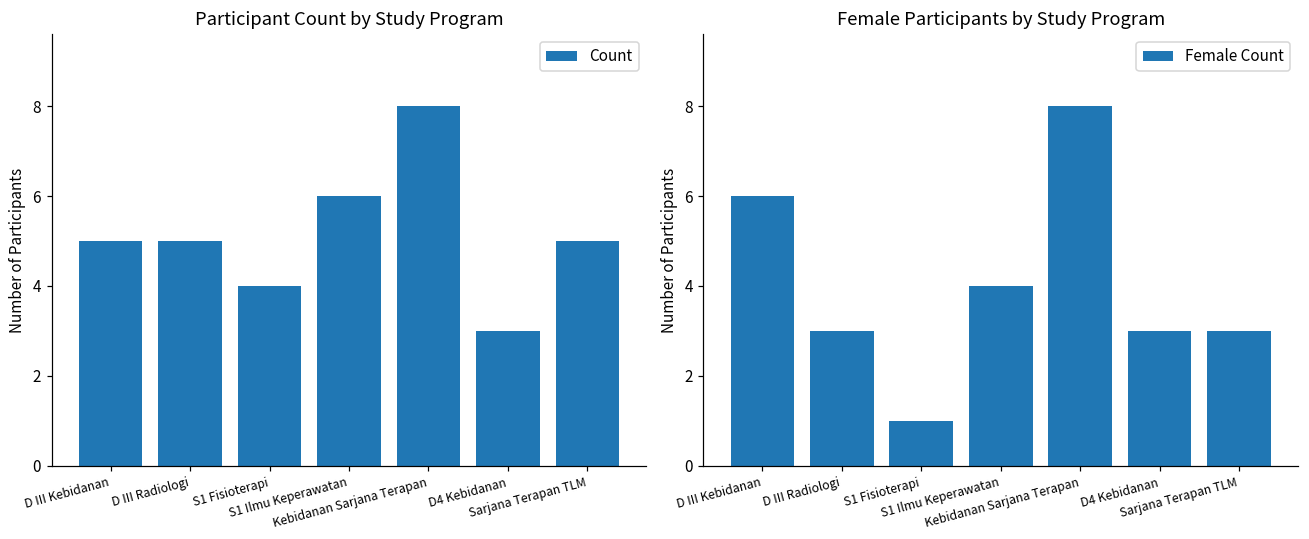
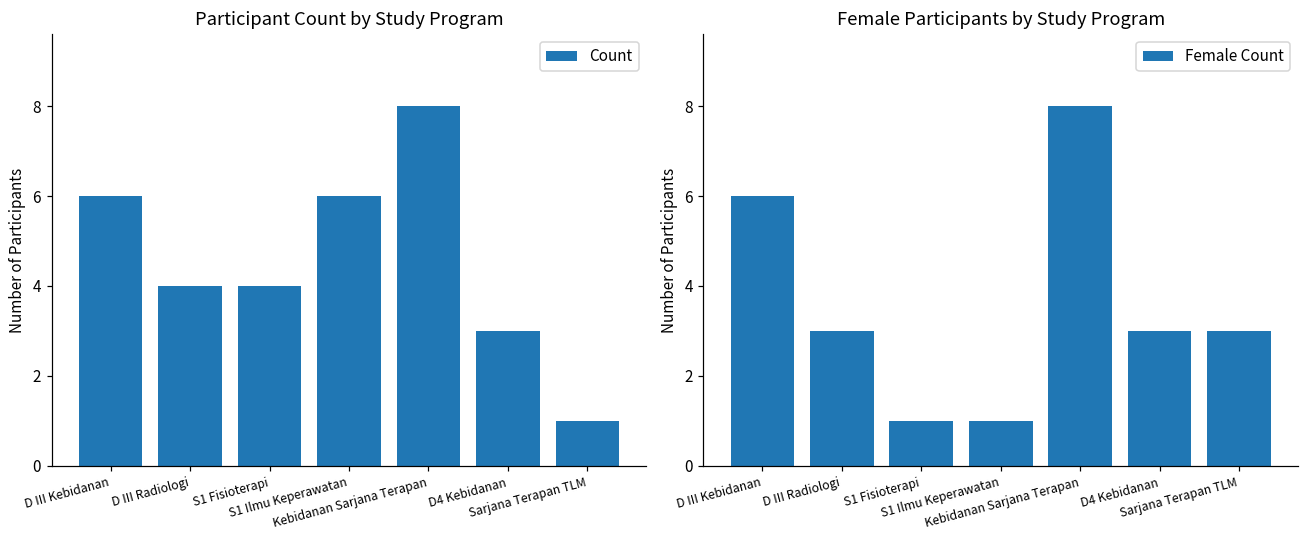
Participant Count by Study Program, D III Kebidanan: 5 -> 6
Participant Count by Study Program, D III Radiologi: 5 -> 4
Participant Count by Study Program, Sarjana Terapan TLM: 5 -> 1
Female Participants by Study Program, S1 Ilmu Keperawatan: 4 -> 1
